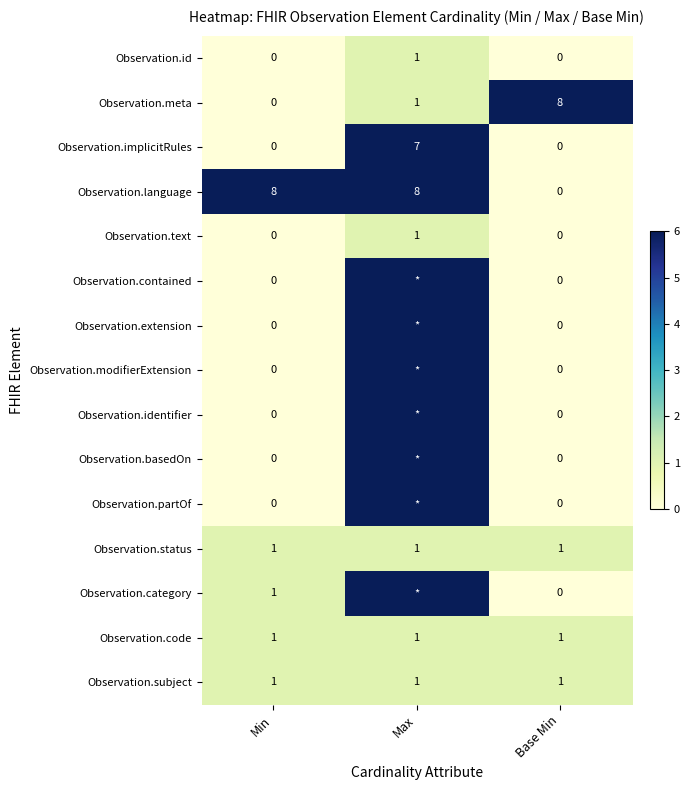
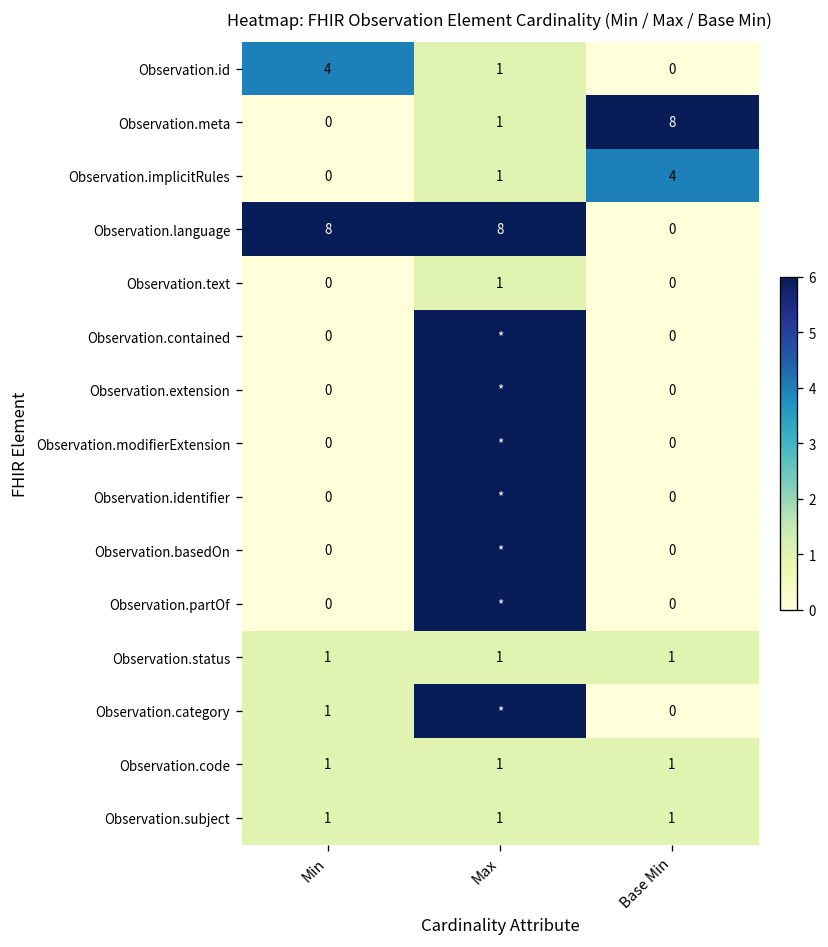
Observation.id, Min: 0 -> 4
Observation.implicitRules, Max: 7 -> 1
Observation.implicitRules, Base Min: 0 -> 4
